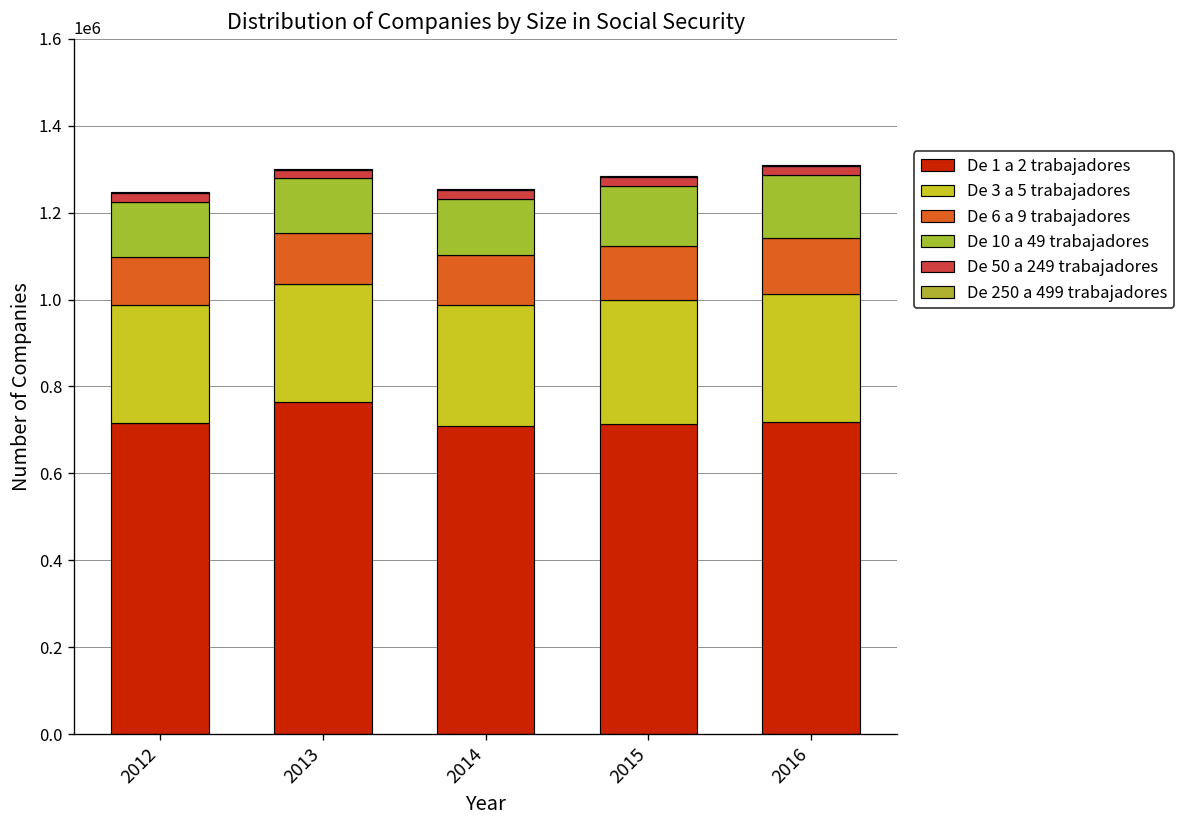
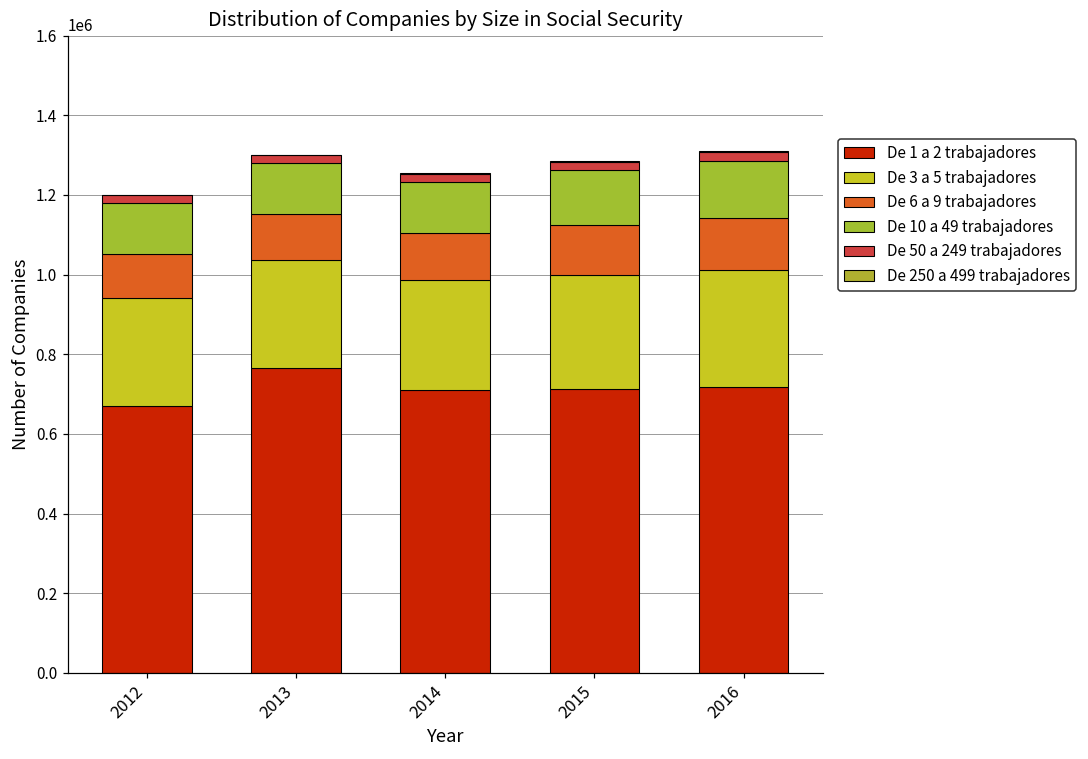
De 1 a 2 trabajadores, 2012: 720000 -> 670000
